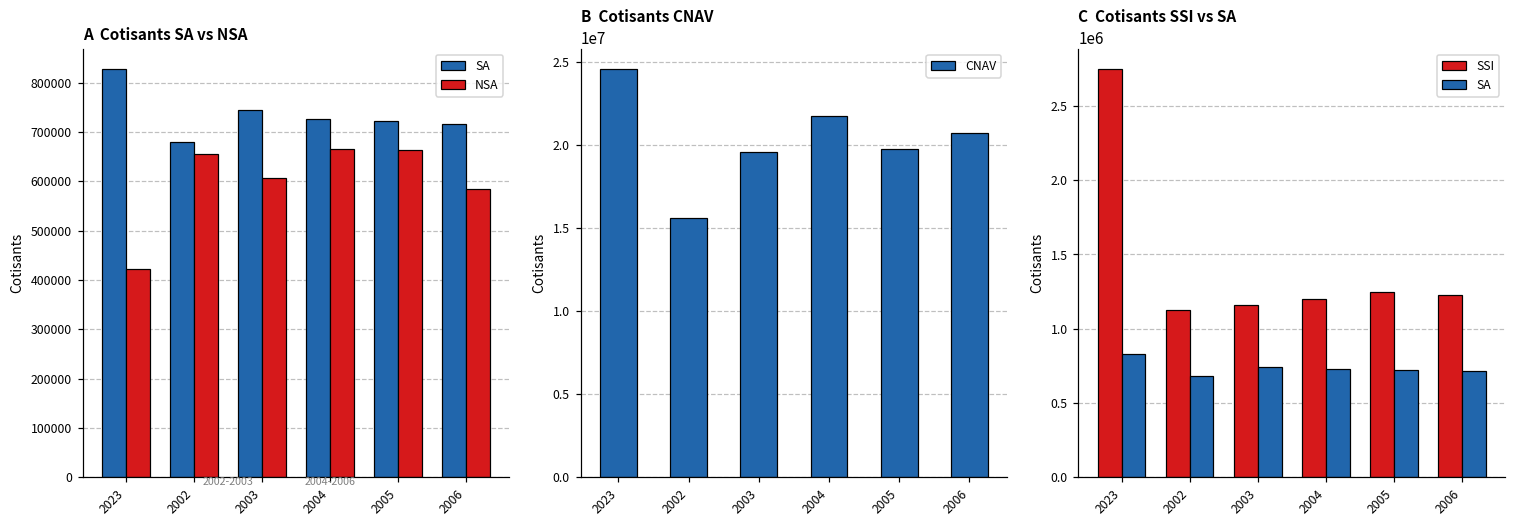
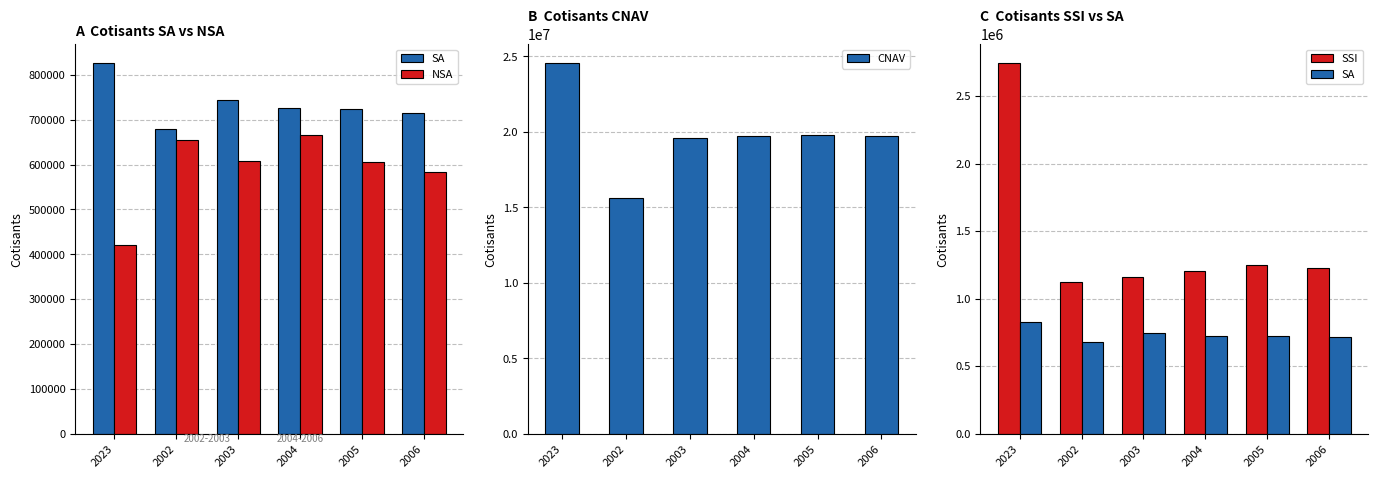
A Cotisants SA vs NSA, NSA, 2005: 660000 -> 610000
B Cotisants CNAV, 2004: 21800000 -> 19700000
B Cotisants CNAV, 2006: 20700000 -> 19800000
